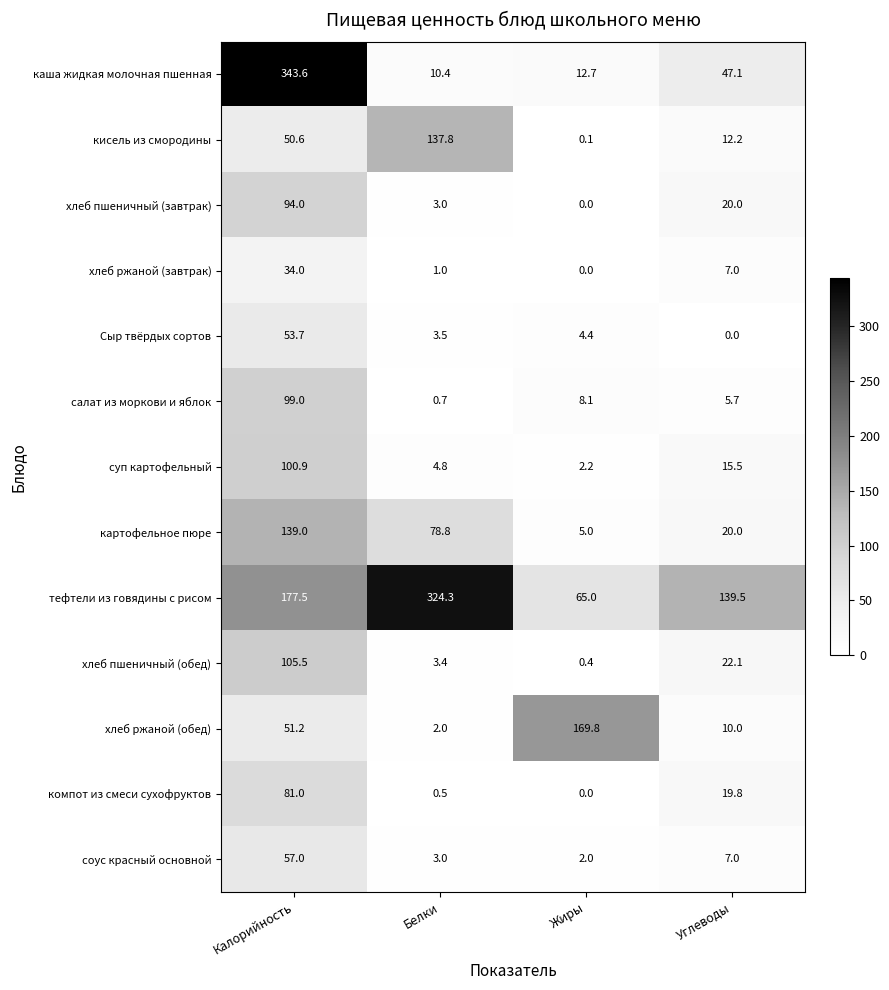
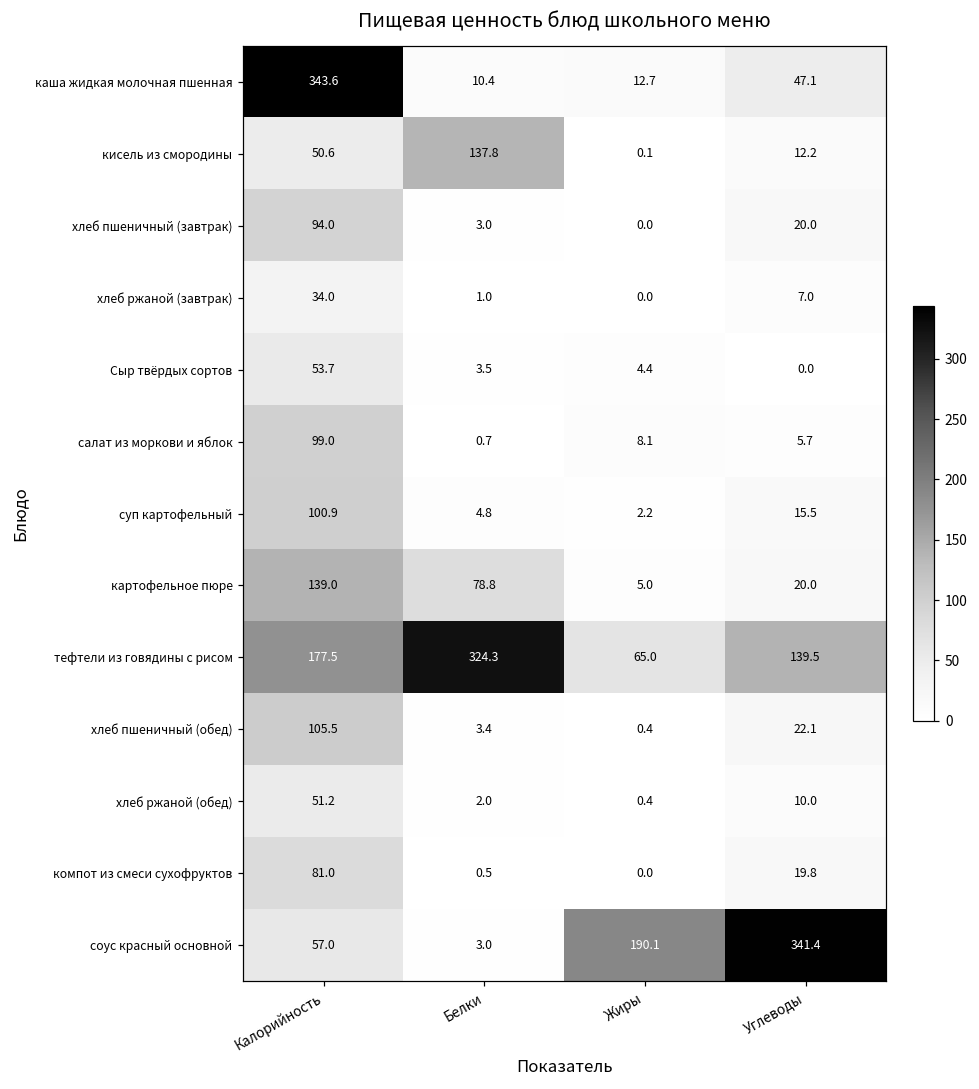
хлеб ржаной (обед), Жиры: 169.8 -> 0.4
соус красный основной, Жиры: 2.0 -> 190.1
соус красный основной, Углеводы: 7.0 -> 341.4
